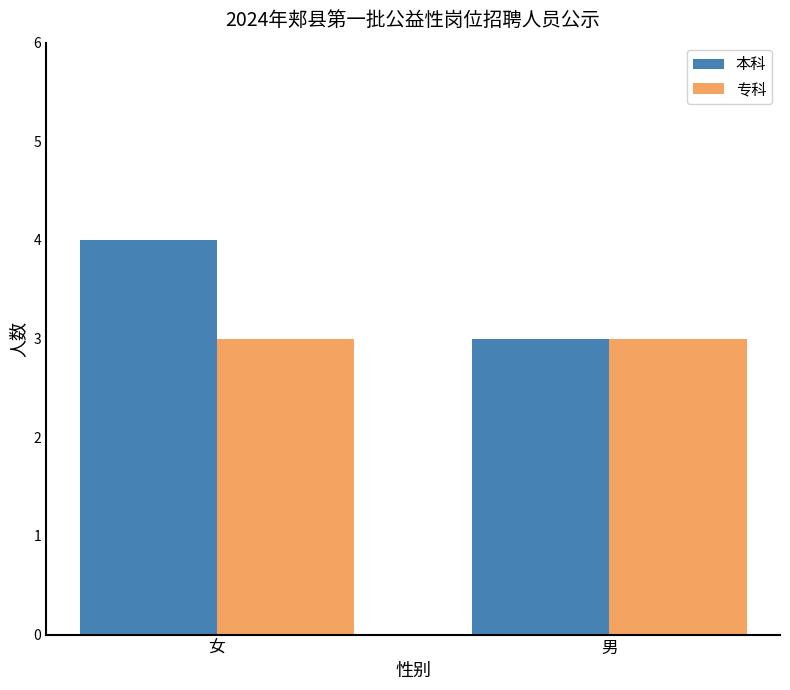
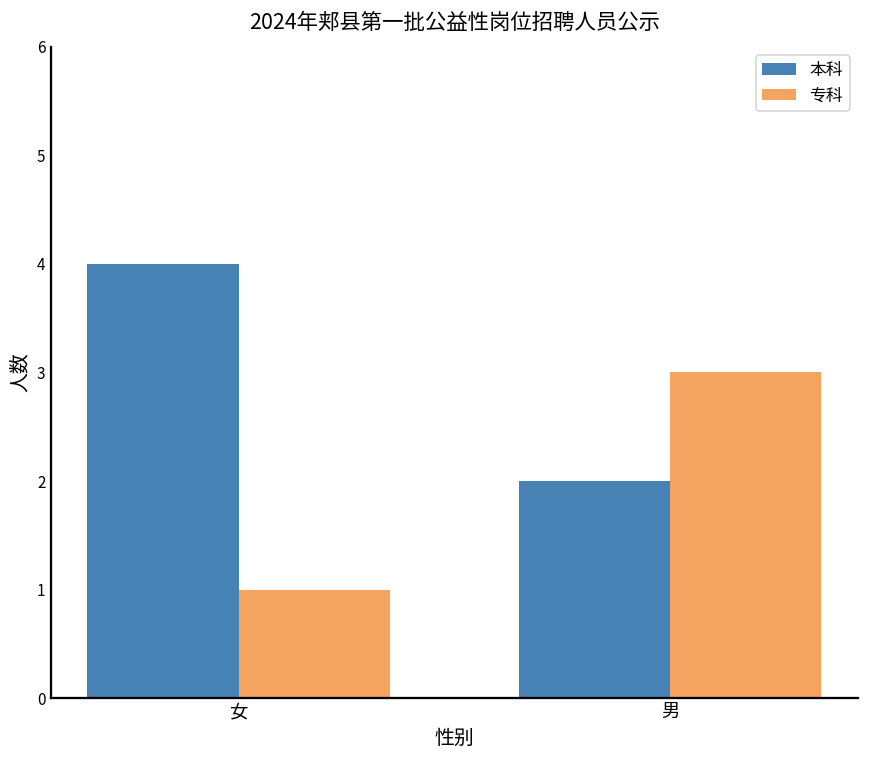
专科, 女: 3 -> 1
本科, 男: 3 -> 2
